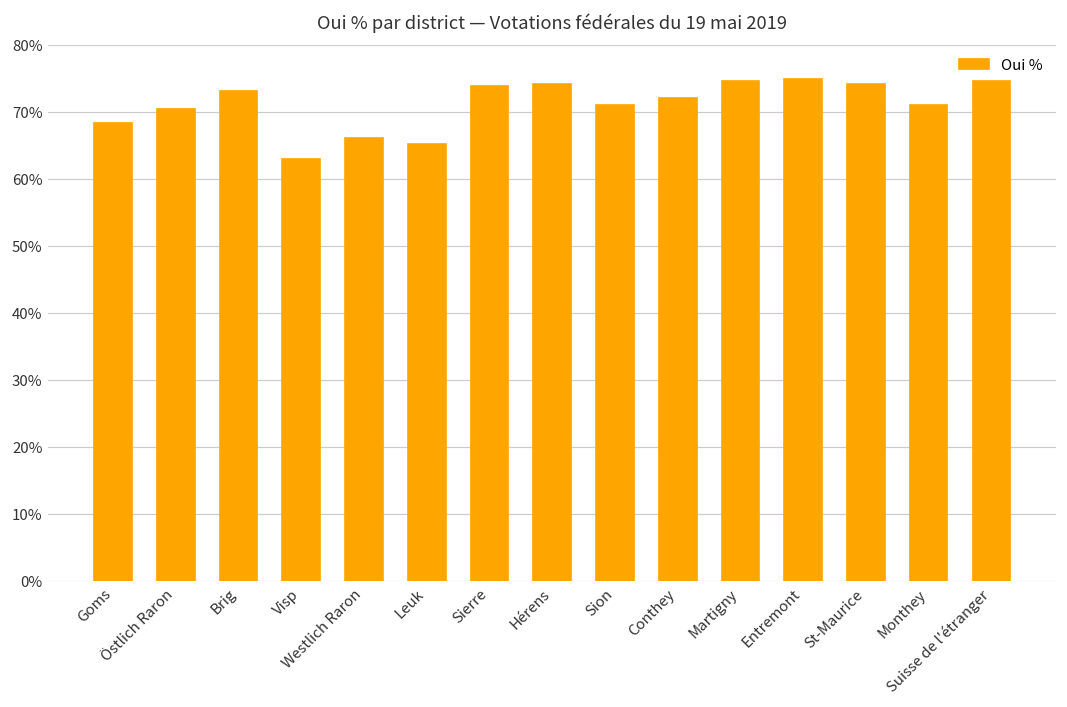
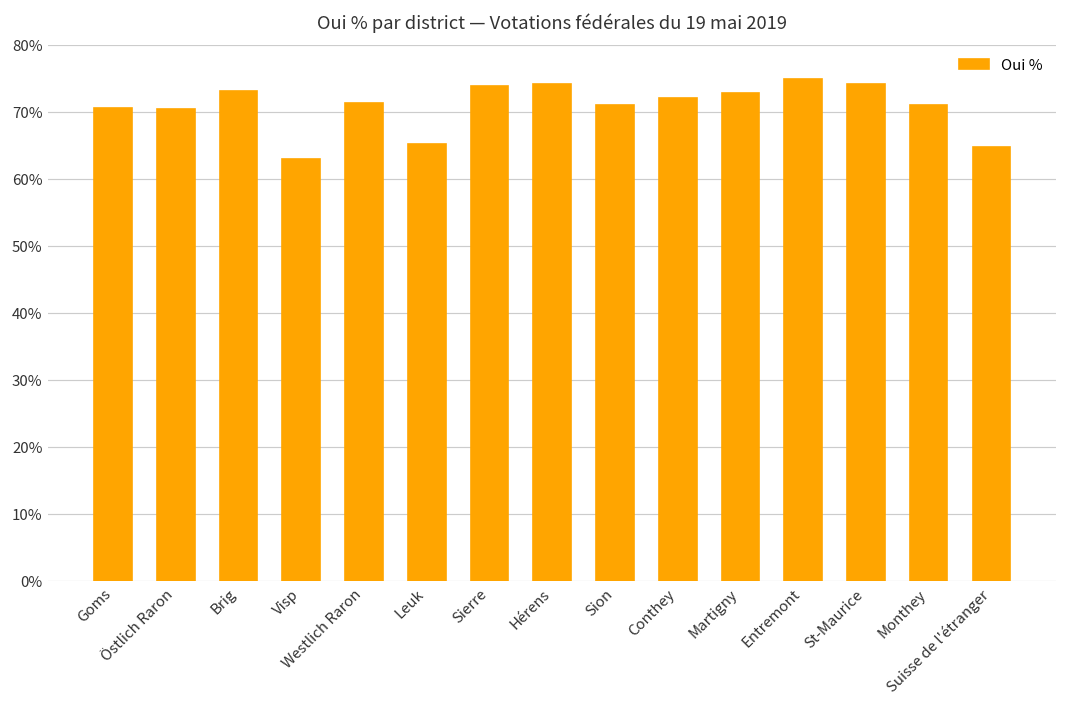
Goms: 68% -> 71%
Westlich Raron: 66% -> 71%
Martigny: 75% -> 73%
Suisse de l'étranger: 75% -> 65%
